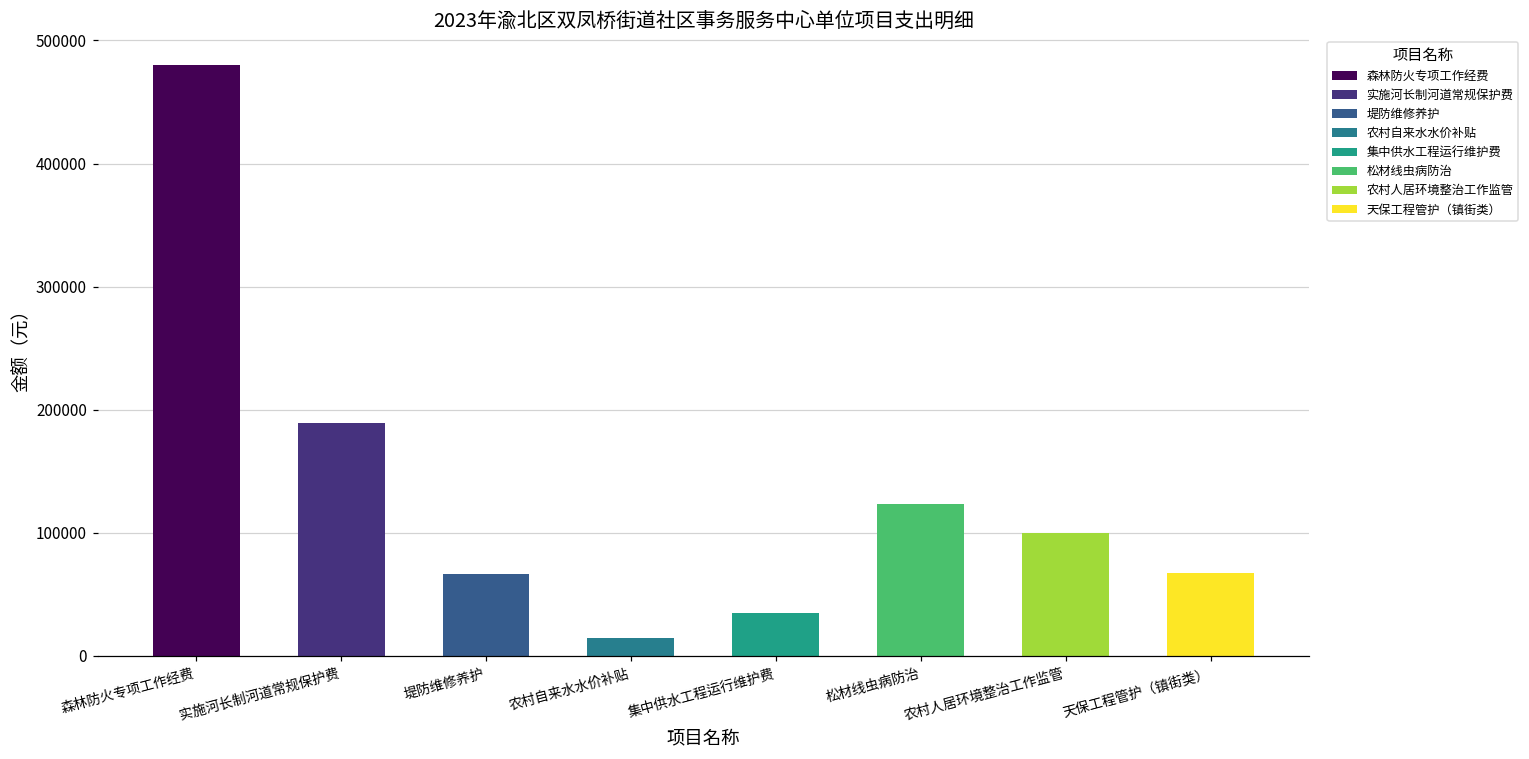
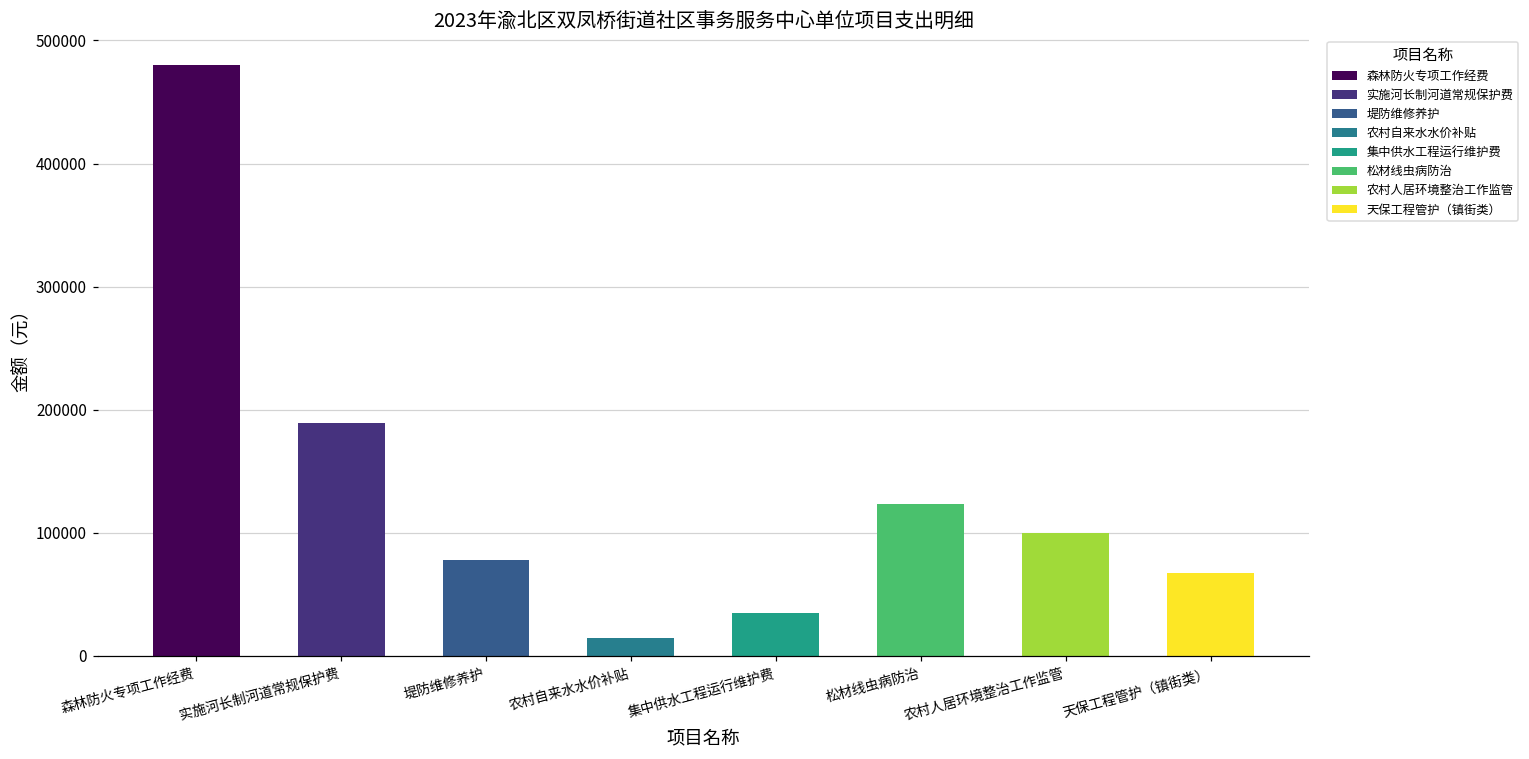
堤防维修养护: 66000 -> 78000
